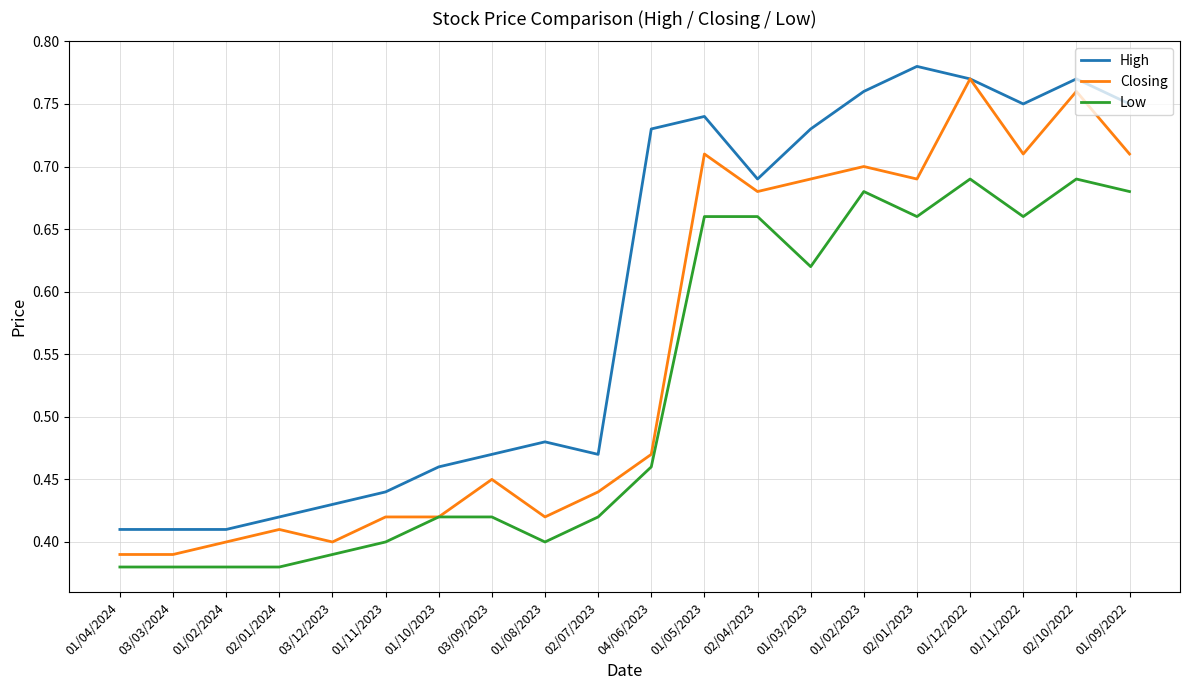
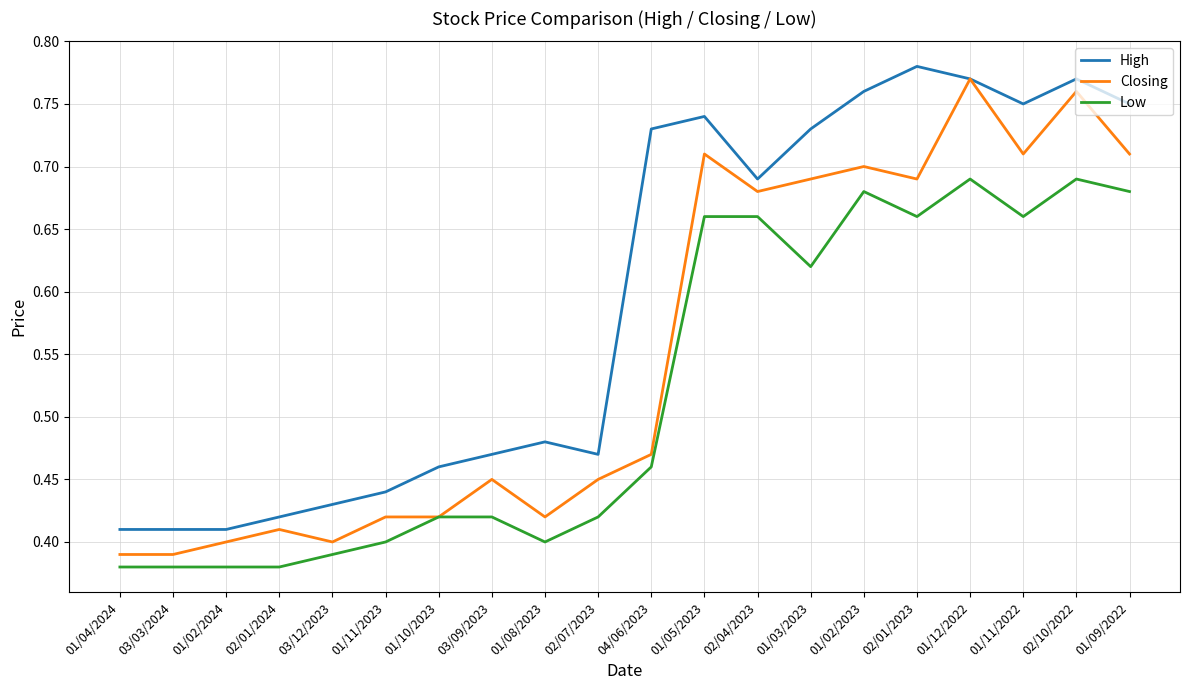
Closing, 02/07/2023: 0.44 -> 0.45
